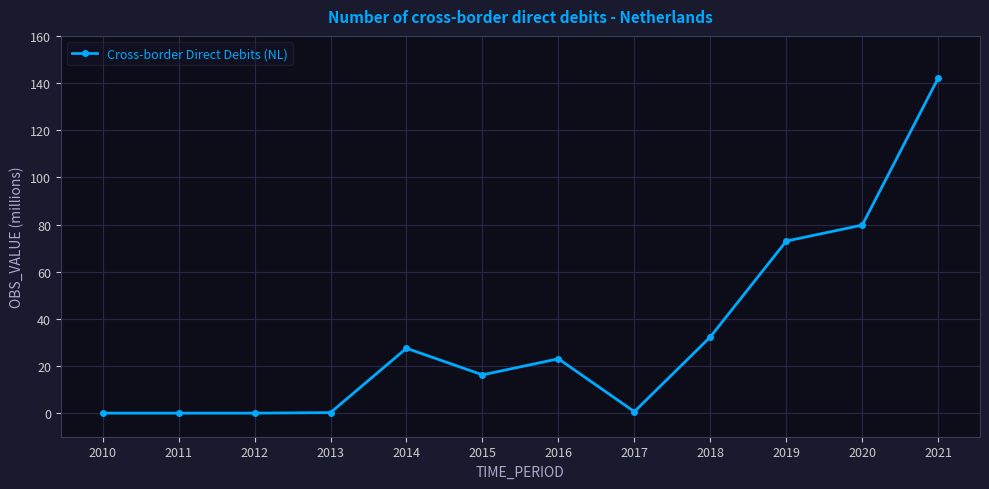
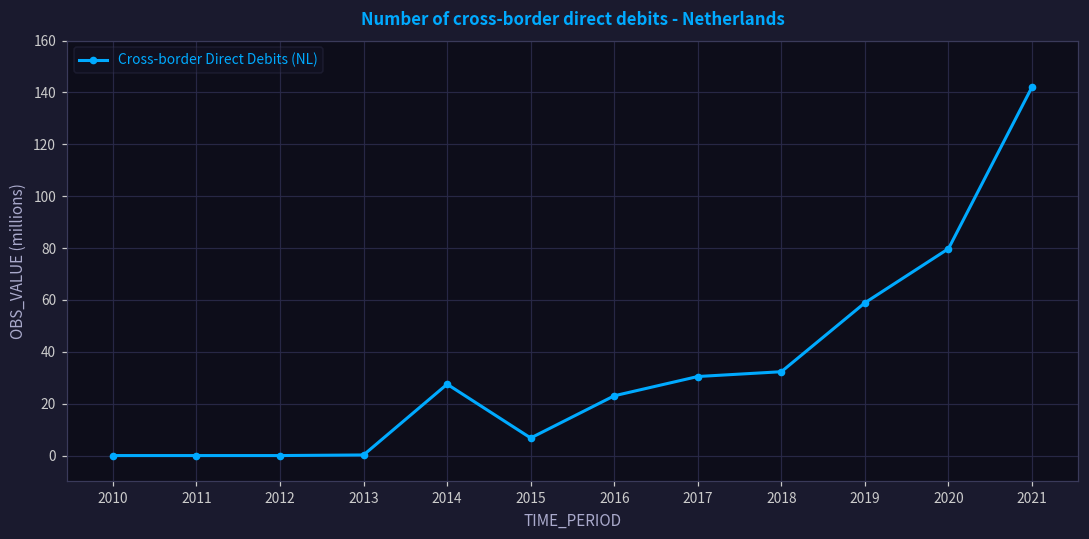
2015: 16 -> 7
2017: 1 -> 30
2019: 73 -> 59
